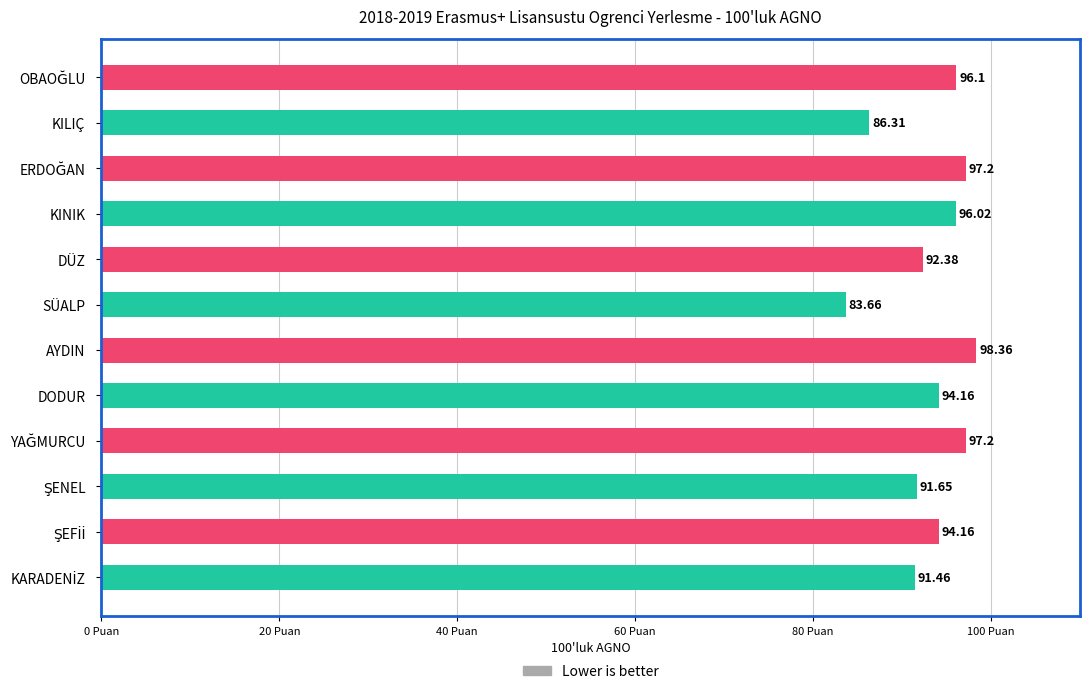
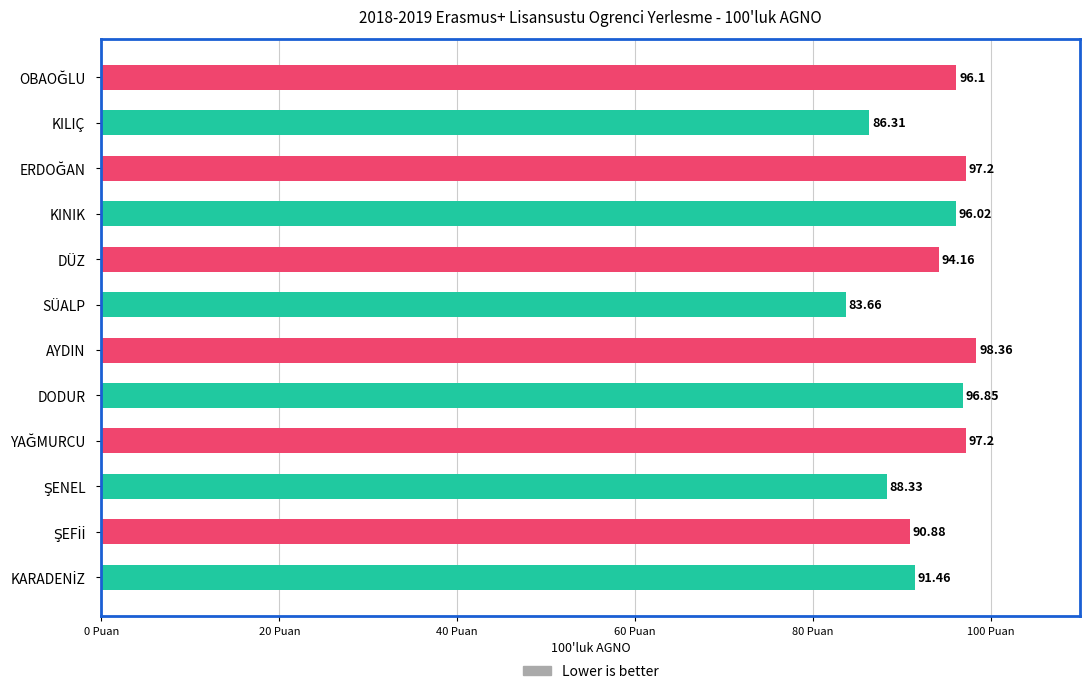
DÜZ: 92.38 -> 94.16
DODUR: 94.16 -> 96.85
ŞENEL: 91.65 -> 88.33
ŞEFİİ: 94.16 -> 90.88
